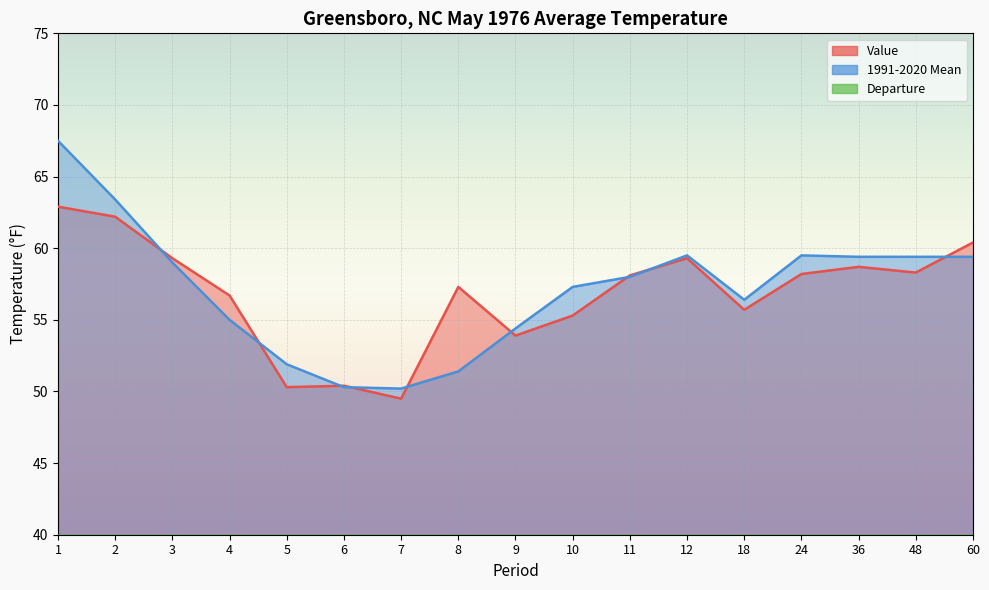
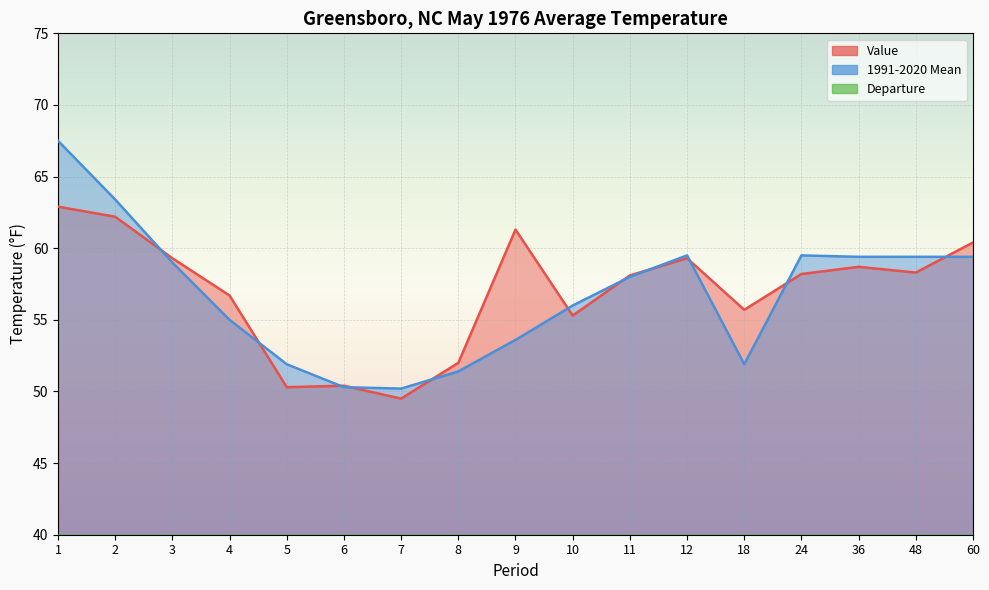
Value, 8: 57.3 -> 52.0
Value, 9: 53.9 -> 61.3
1991-2020 Mean, 9: 54.4 -> 53.6
1991-2020 Mean, 10: 57.3 -> 56.0
1991-2020 Mean, 18: 56.4 -> 51.9
